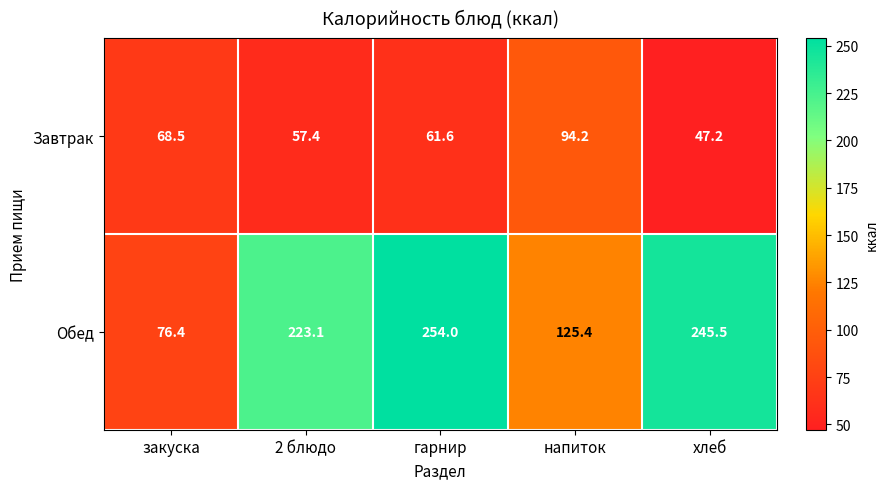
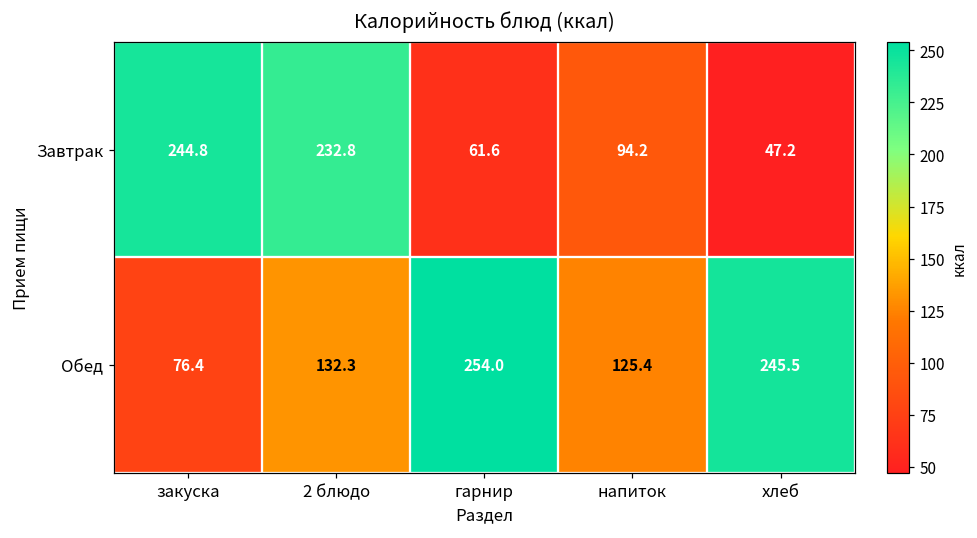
Завтрак, закуска: 68.5 -> 244.8
Завтрак, 2 блюдо: 57.4 -> 232.8
Обед, 2 блюдо: 223.1 -> 132.3
